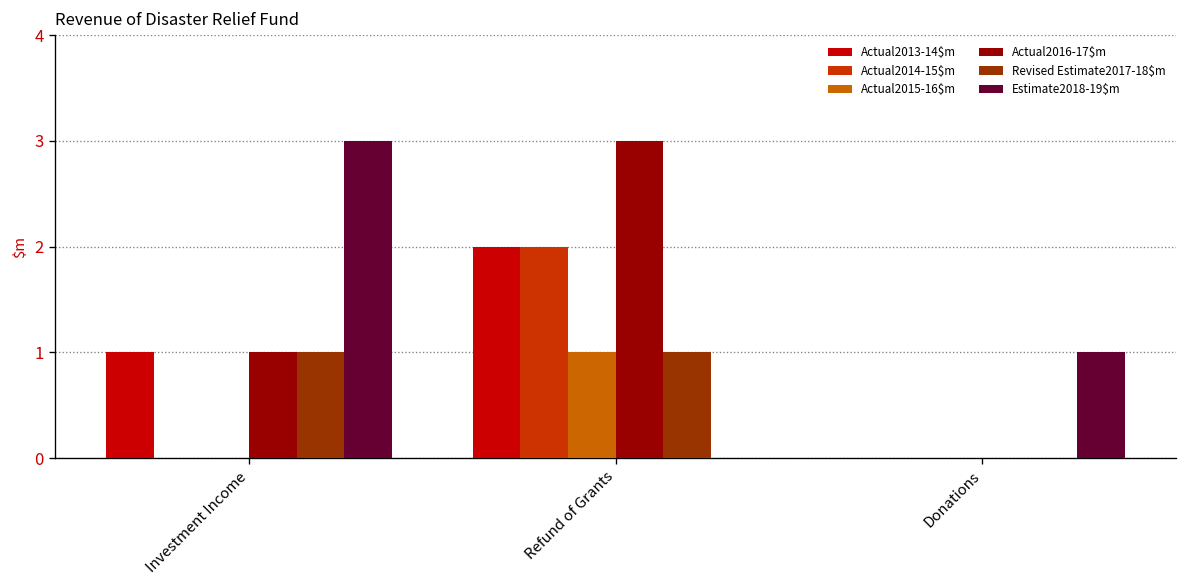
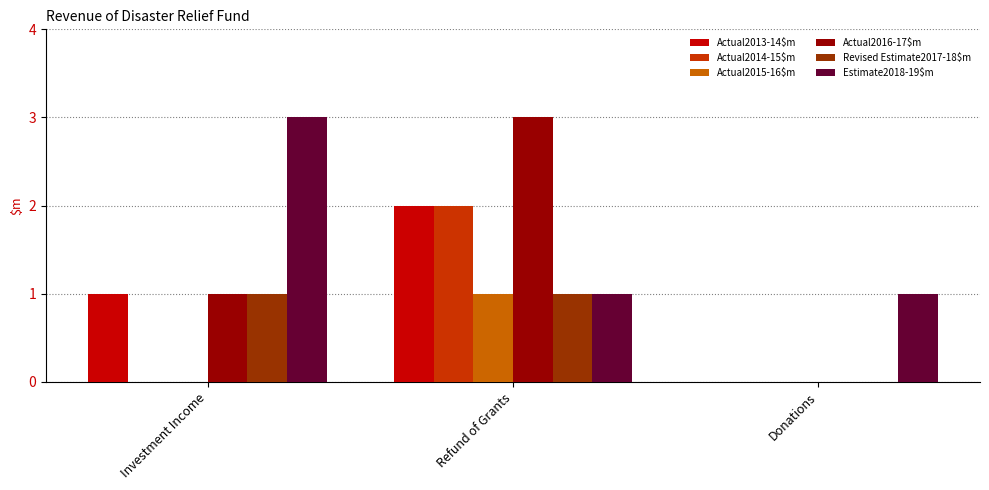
Estimate2018-19$m, Refund of Grants: 0 -> 1
